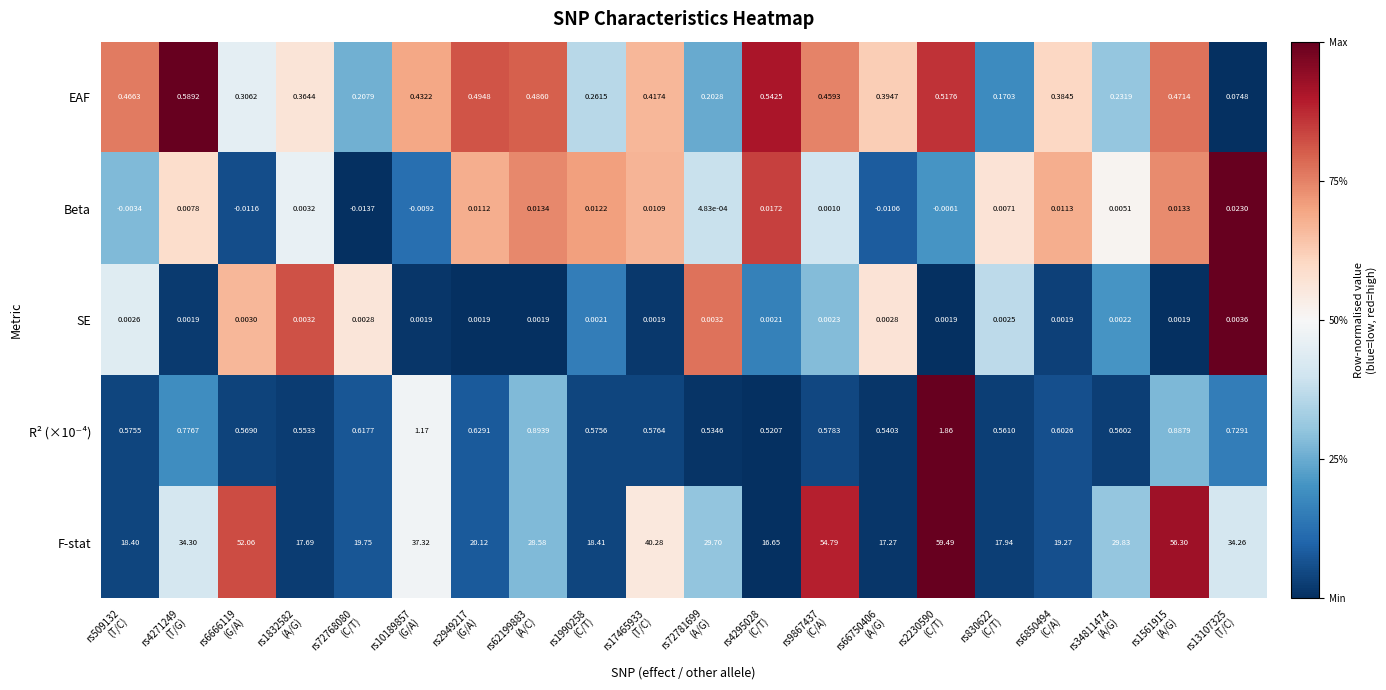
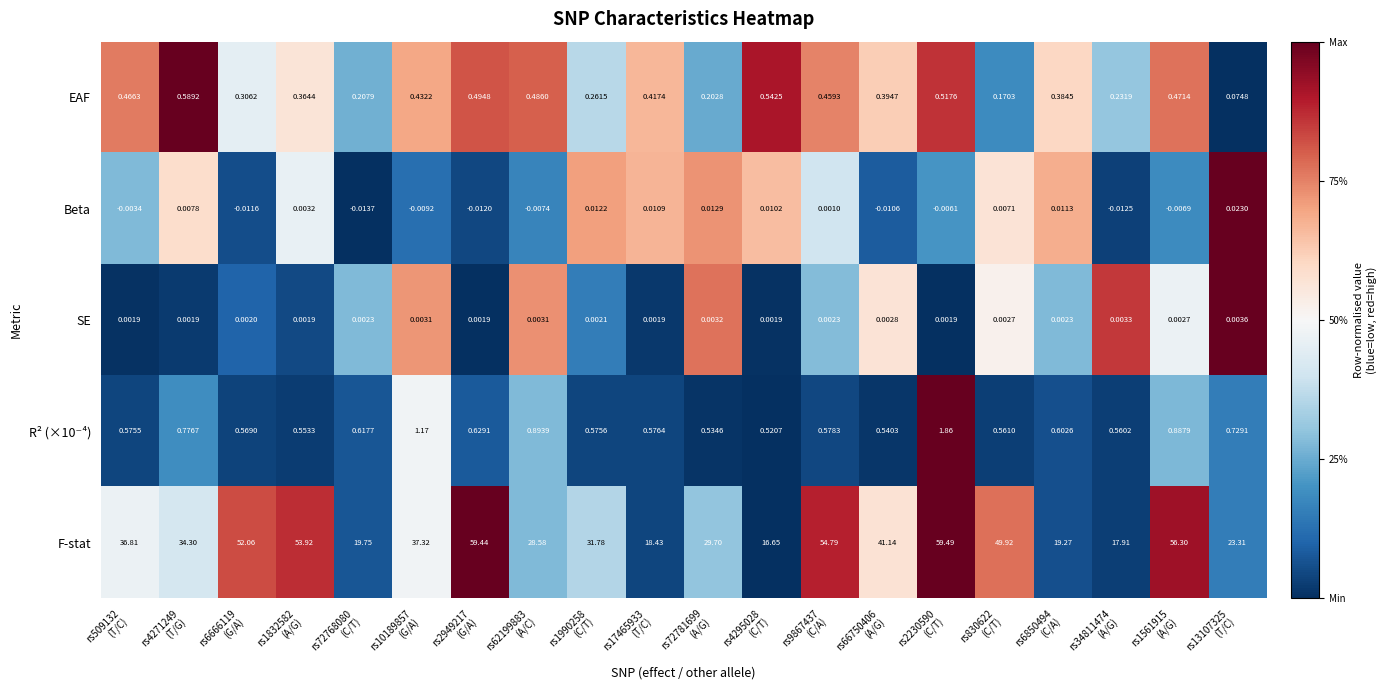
Beta, rs2949217 (G/A): 0.0112 -> -0.0120
Beta, rs62199883 (A/C): 0.0134 -> -0.0074
Beta, rs72781699 (A/G): 4.83e-04 -> 0.0129
Beta, rs4295028 (C/T): 0.0172 -> 0.0102
Beta, rs34811474 (A/G): 0.0051 -> -0.0125
Beta, rs1561915 (A/G): 0.0133 -> -0.0069
SE, rs509132 (T/C): 0.0026 -> 0.0019
SE, rs6666119 (G/A): 0.0030 -> 0.0020
SE, rs1832582 (A/G): 0.0032 -> 0.0019
SE, rs72768080 (C/T): 0.0028 -> 0.0023
SE, rs10189857 (G/A): 0.0019 -> 0.0031
SE, rs62199883 (A/C): 0.0019 -> 0.0031
SE, rs4295028 (C/T): 0.0021 -> 0.0019
SE, rs830622 (C/T): 0.0025 -> 0.0027
SE, rs6850494 (C/A): 0.0019 -> 0.0023
SE, rs34811474 (A/G): 0.0022 -> 0.0033
SE, rs1561915 (A/G): 0.0019 -> 0.0027
F-stat, rs509132 (T/C): 18.40 -> 36.81
F-stat, rs1832582 (A/G): 17.69 -> 53.92
F-stat, rs2949217 (G/A): 20.12 -> 59.44
F-stat, rs1990258 (C/T): 18.41 -> 31.78
F-stat, rs17465933 (T/C): 40.28 -> 18.43
F-stat, rs66750406 (A/G): 17.27 -> 41.14
F-stat, rs830622 (C/T): 17.94 -> 49.92
F-stat, rs34811474 (A/G): 29.83 -> 17.91
F-stat, rs13107325 (T/C): 34.26 -> 23.31
